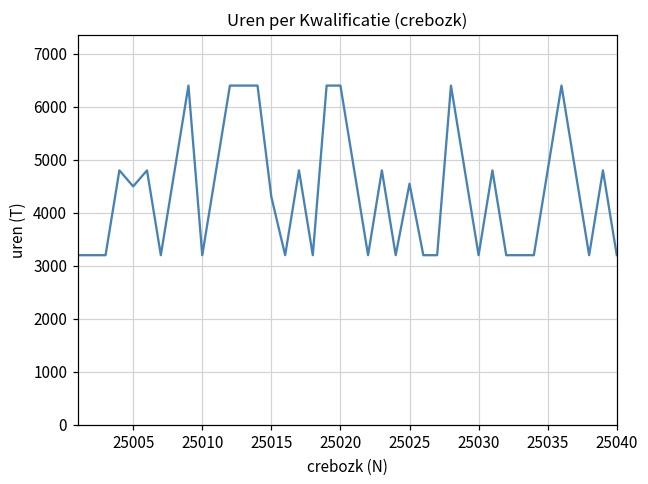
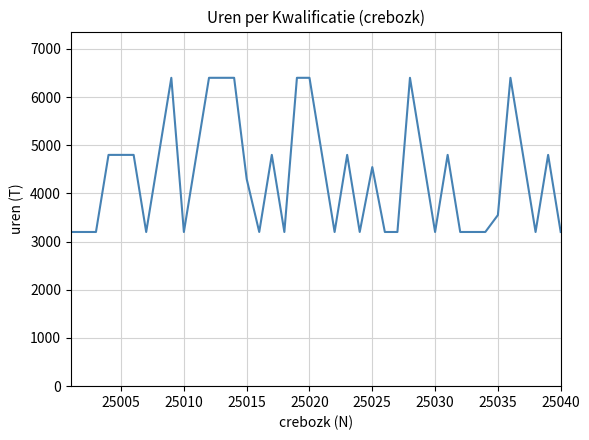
25005: 4500 -> 4800
25035: 4800 -> 3600
